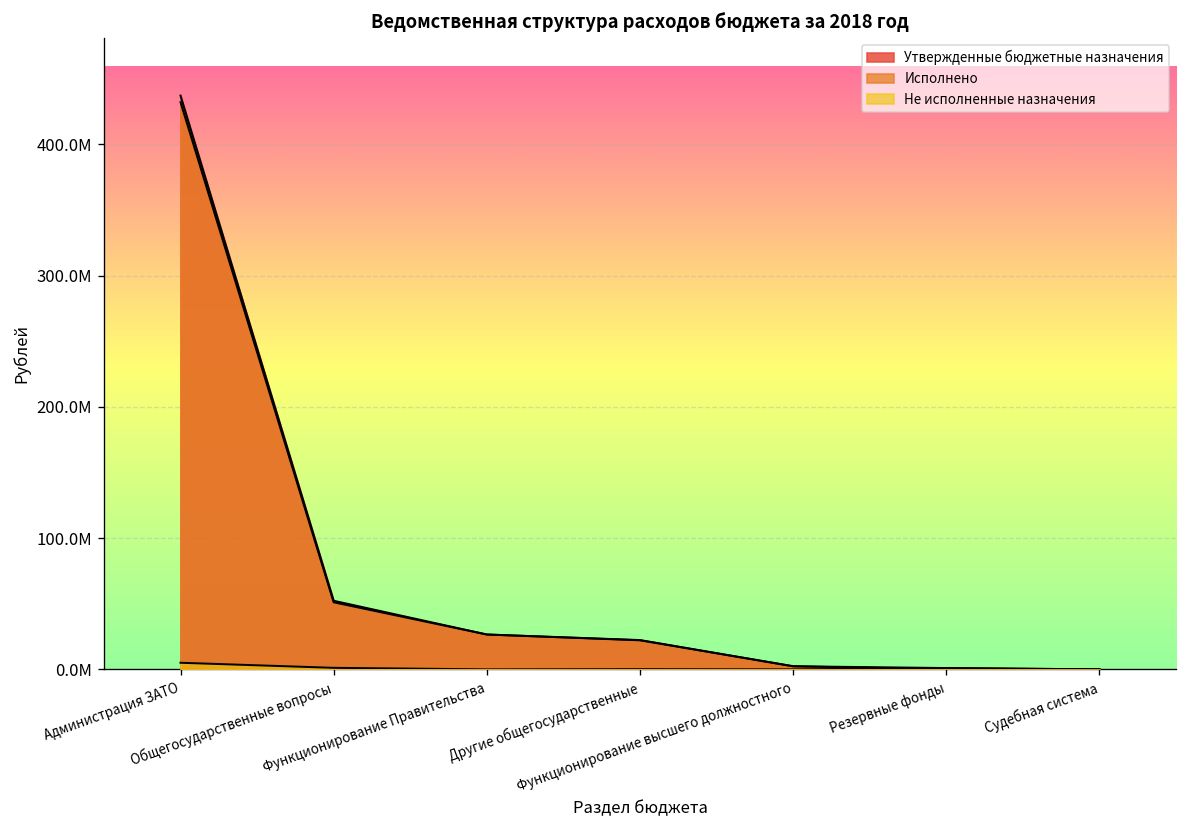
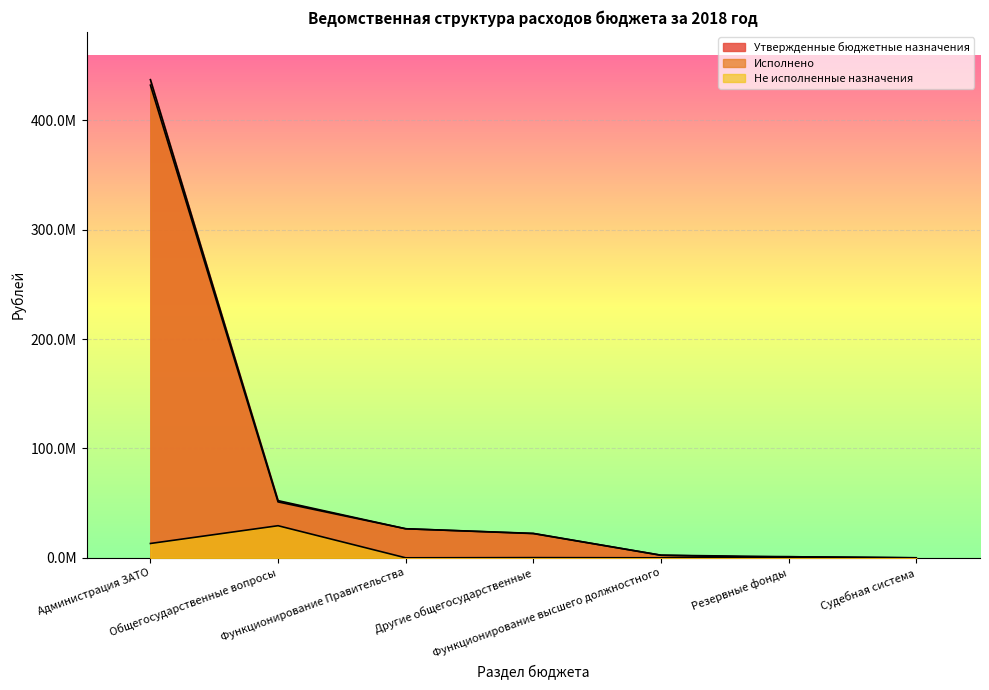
Не исполненные назначения, Администрация ЗАТО: 5000000 -> 13000000
Не исполненные назначения, Общегосударственные вопросы: 1000000 -> 29000000
